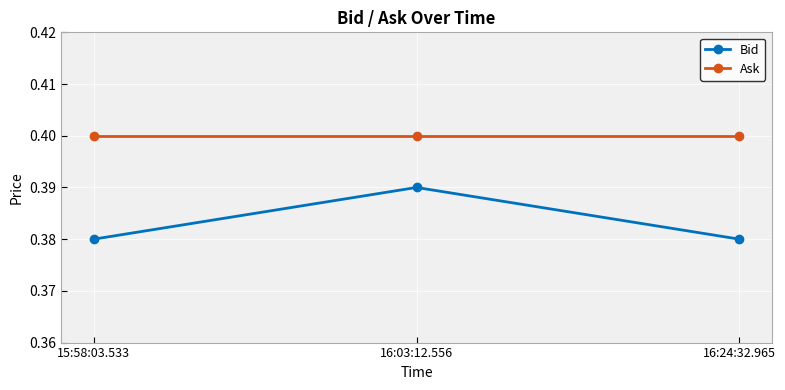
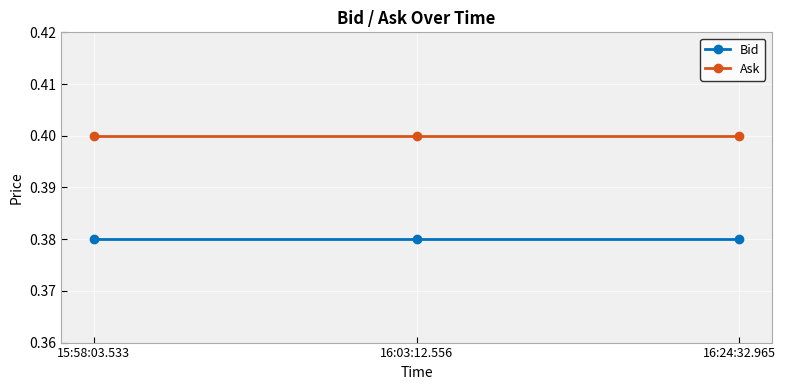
Bid, 16:03:12.556: 0.39 -> 0.38
